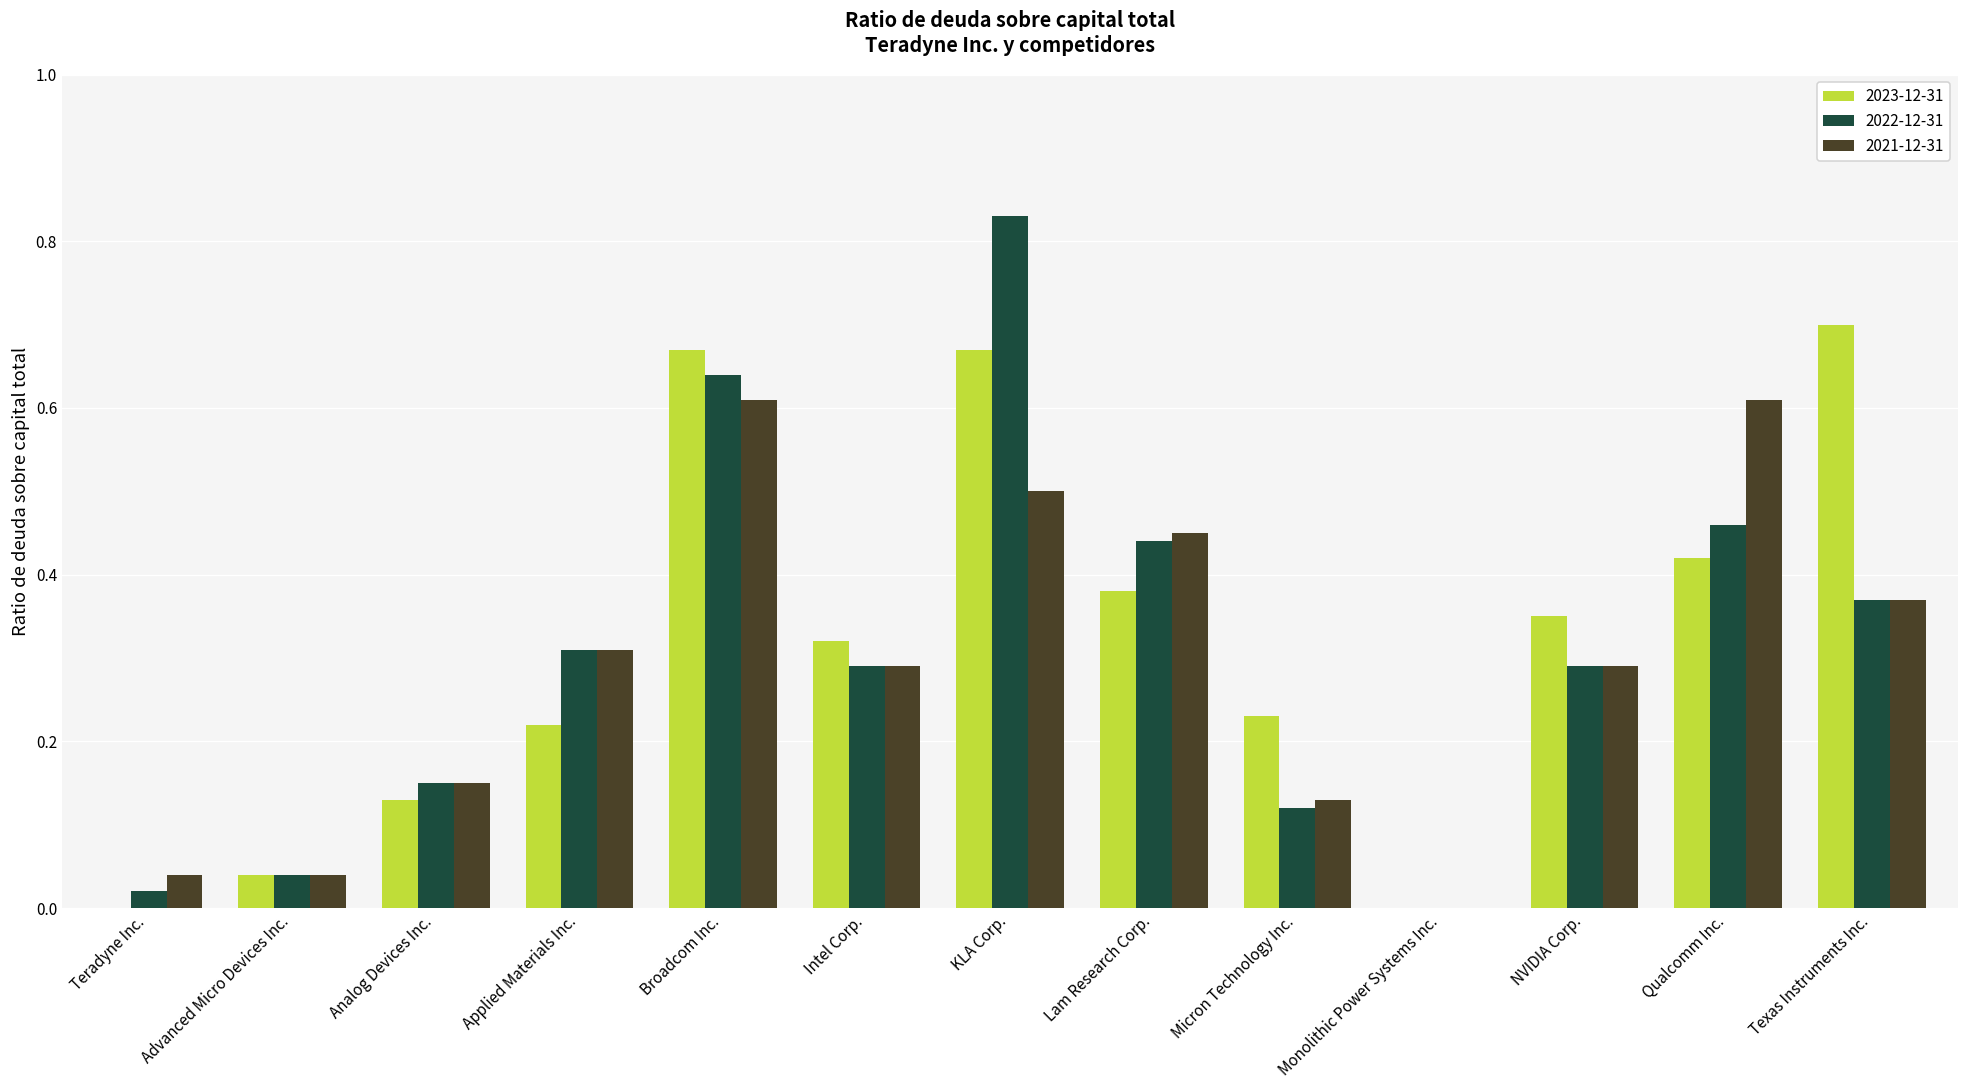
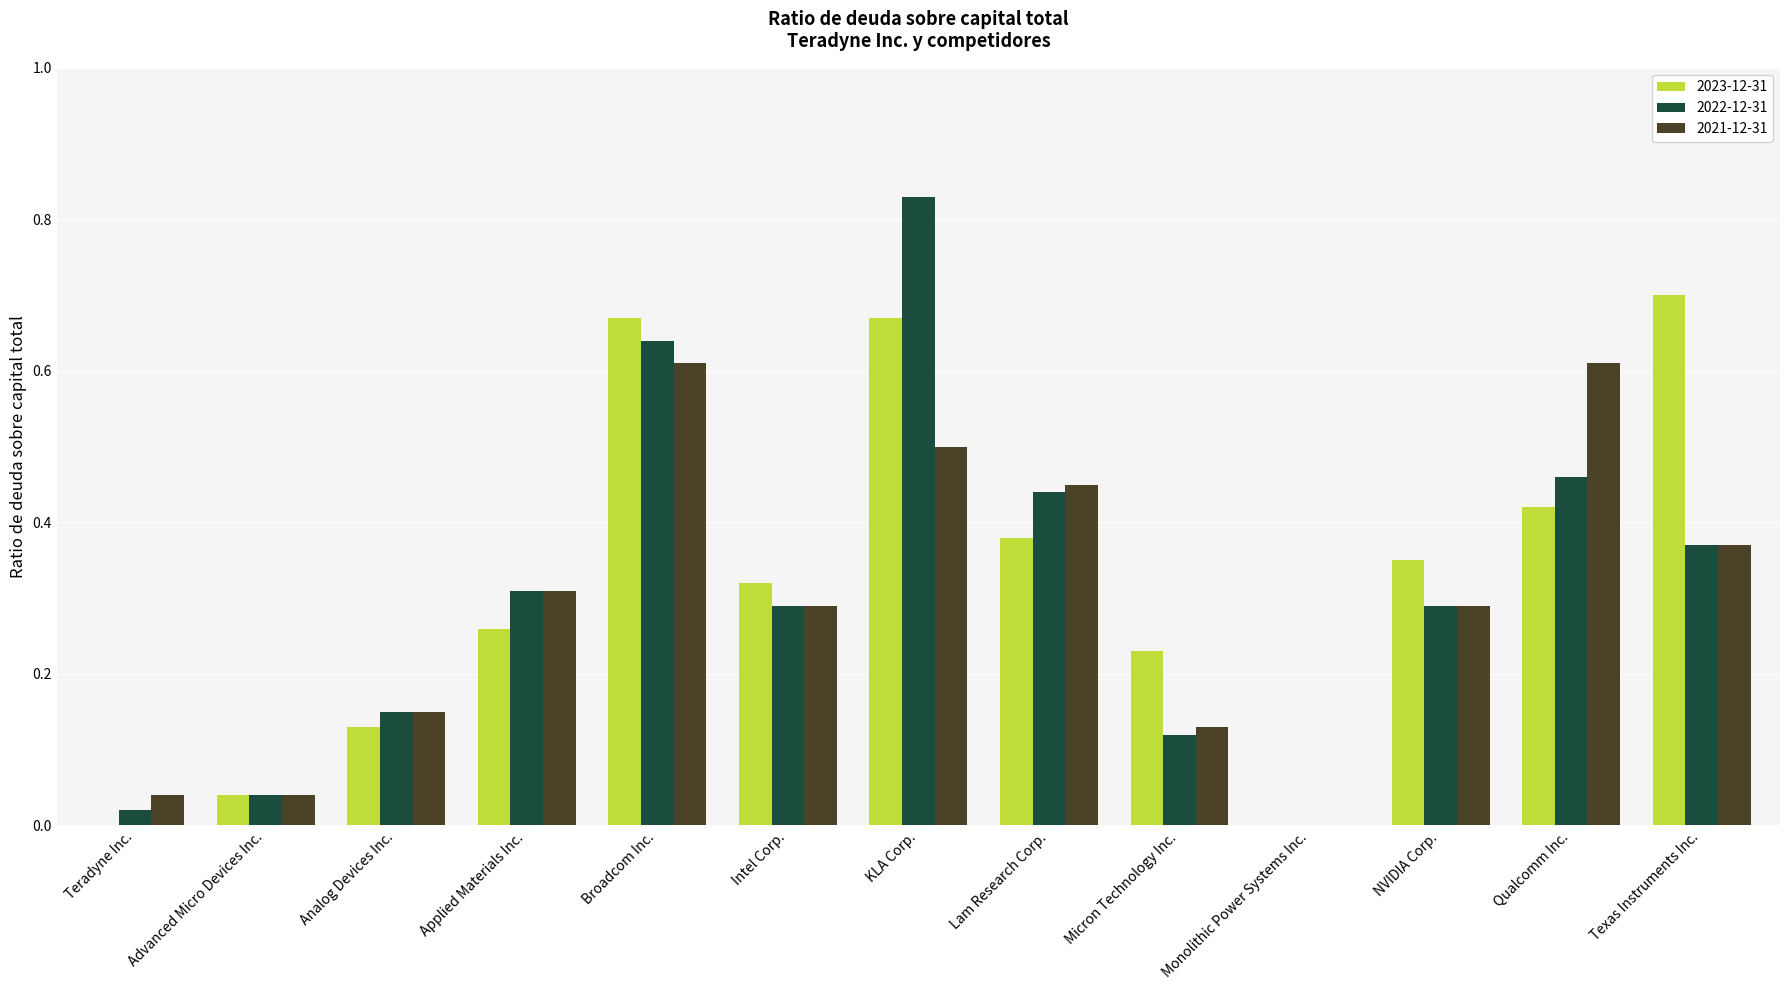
2023-12-31, Applied Materials Inc.: 0.22 -> 0.26
